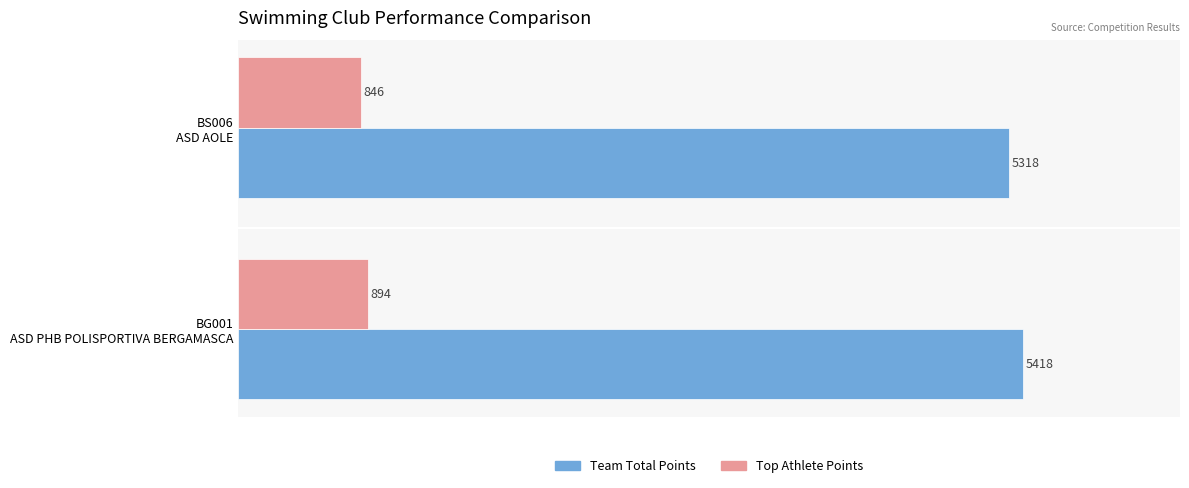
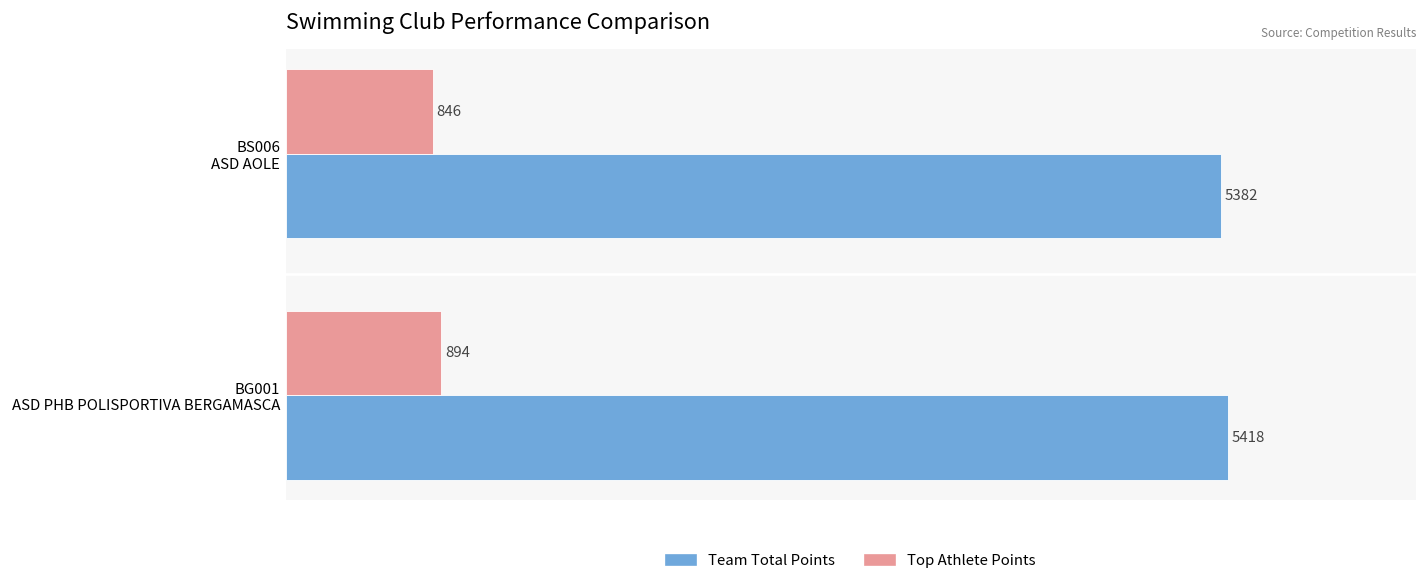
Team Total Points, BS006 ASD AOLE: 5318 -> 5382
